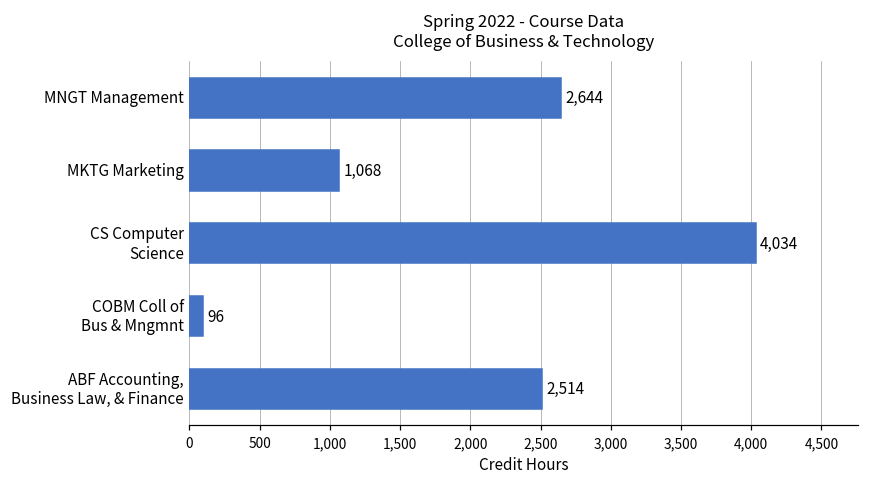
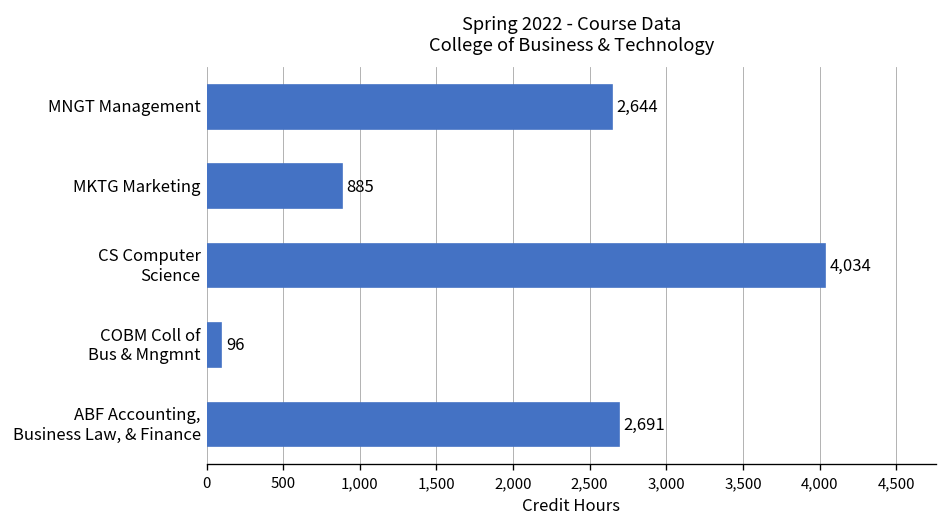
MKTG Marketing: 1,068 -> 885
ABF Accounting, Business Law, & Finance: 2,514 -> 2,691
